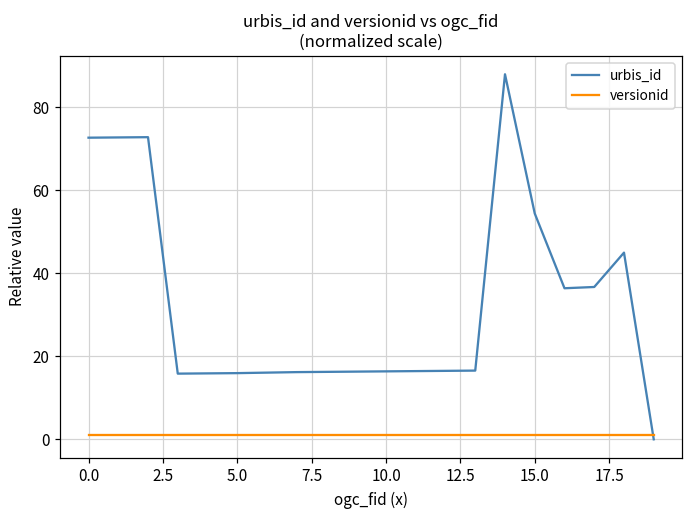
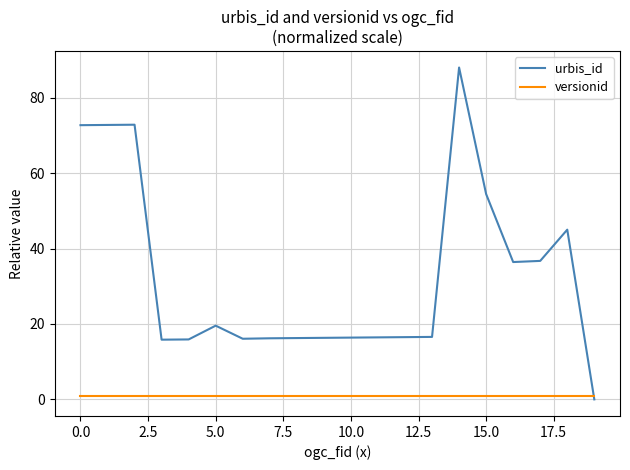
urbis_id, 5.0: 16 -> 20
